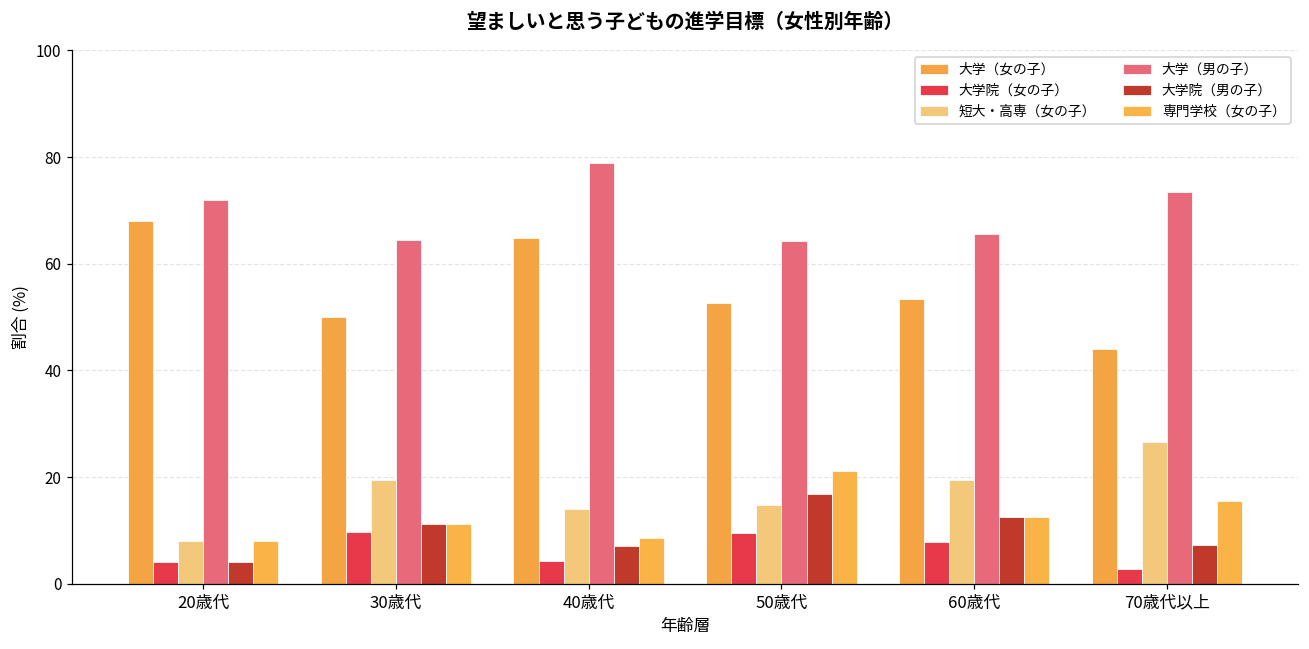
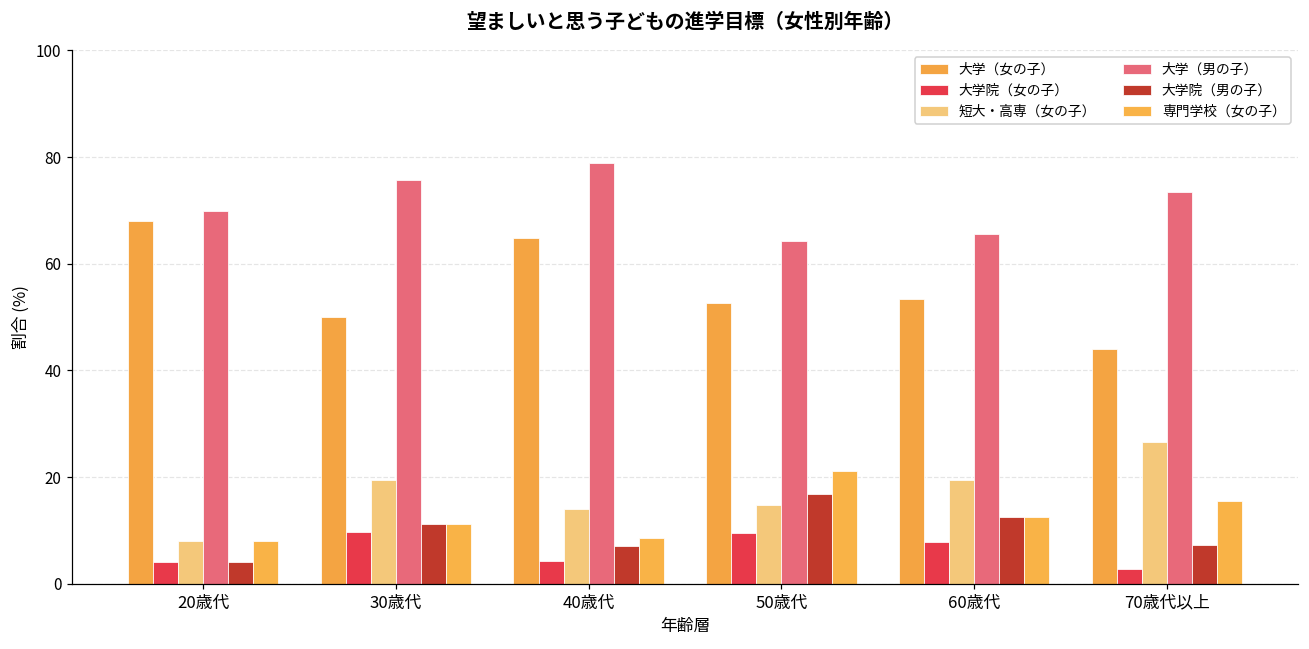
大学（男の子）, 20歳代: 72 -> 70
大学（男の子）, 30歳代: 65 -> 76
